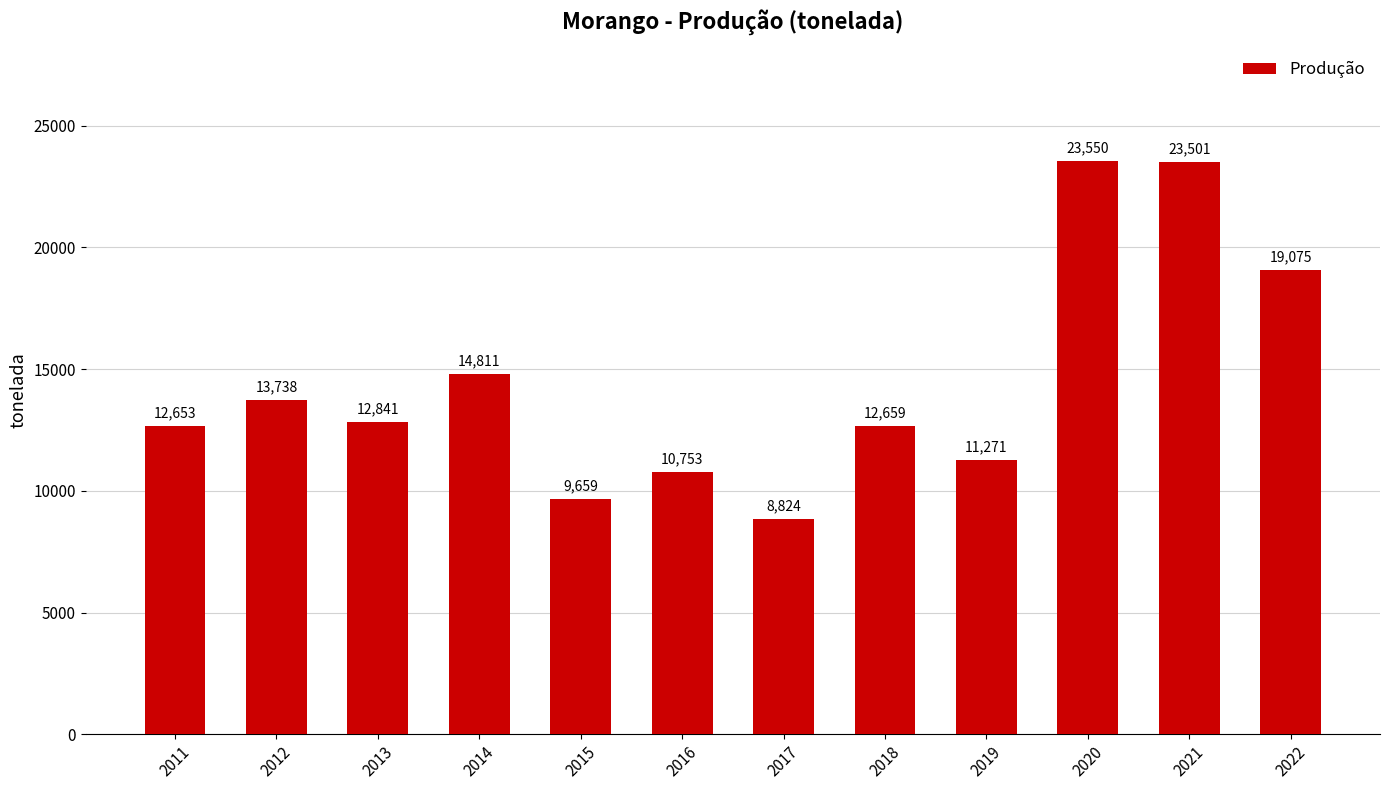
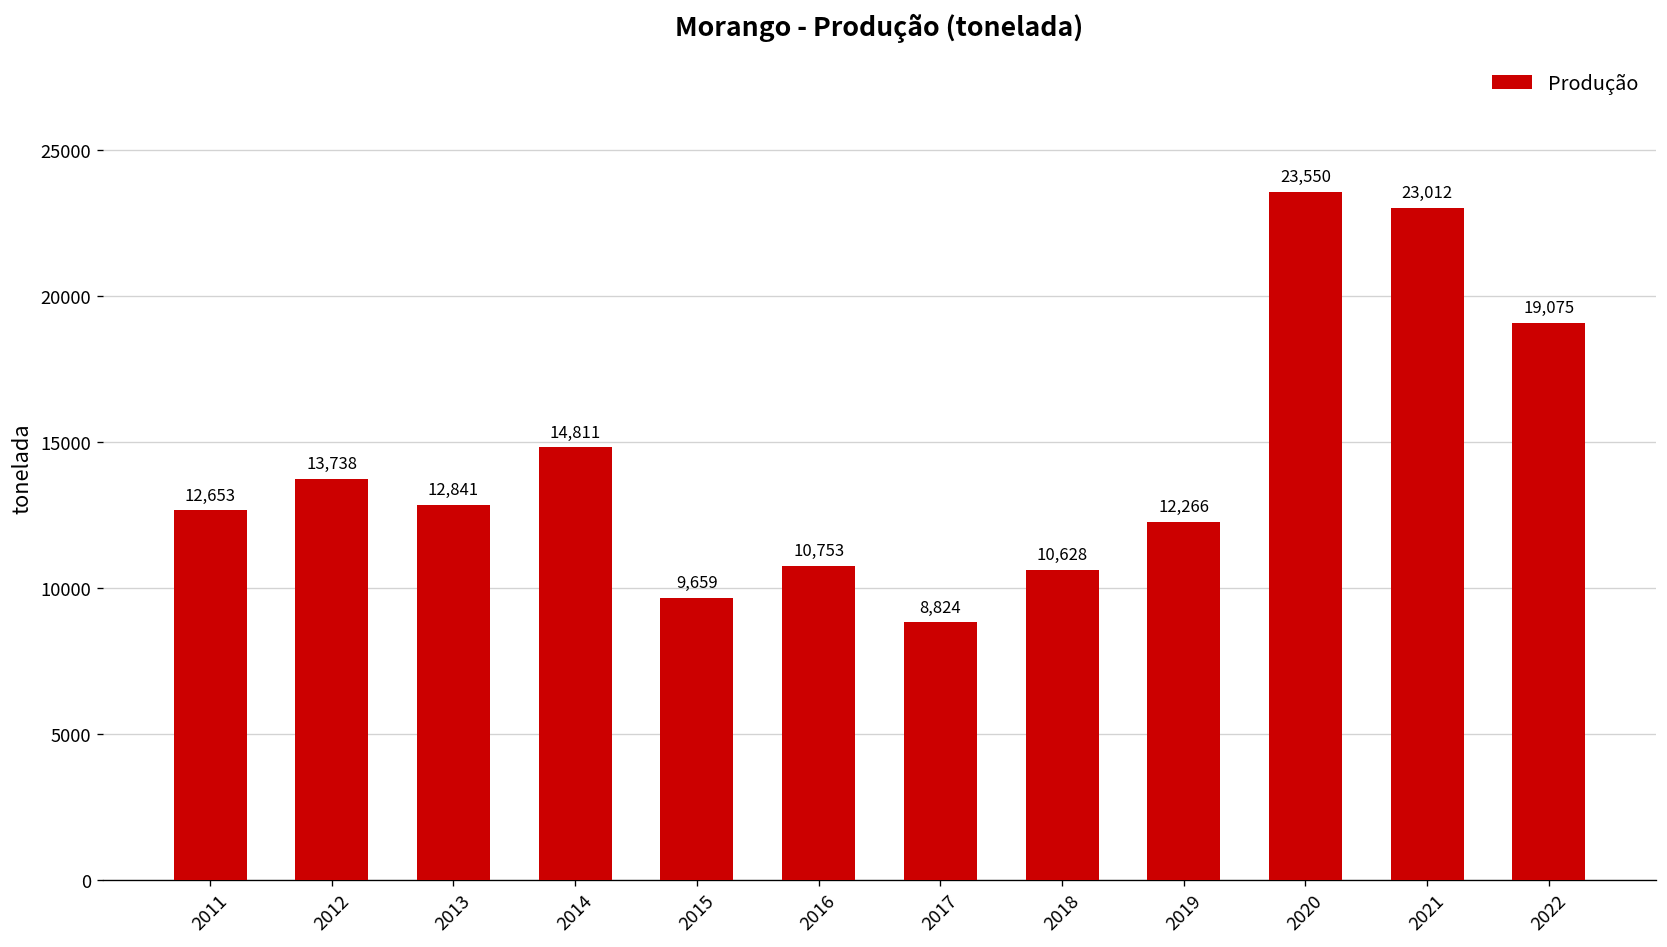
2018: 12,659 -> 10,628
2019: 11,271 -> 12,266
2021: 23,501 -> 23,012
